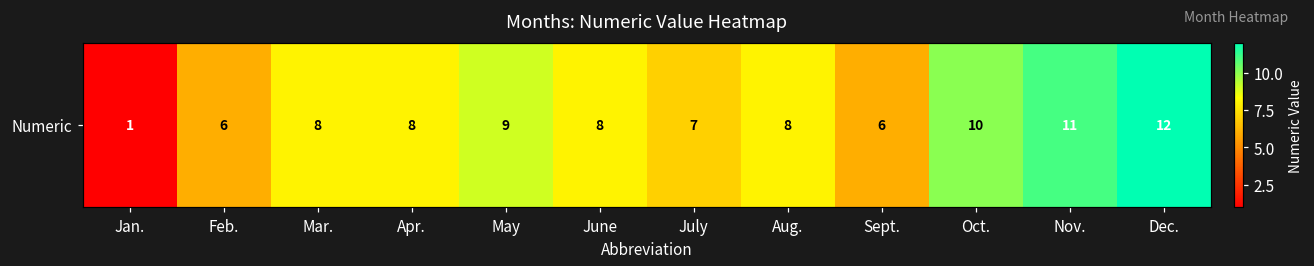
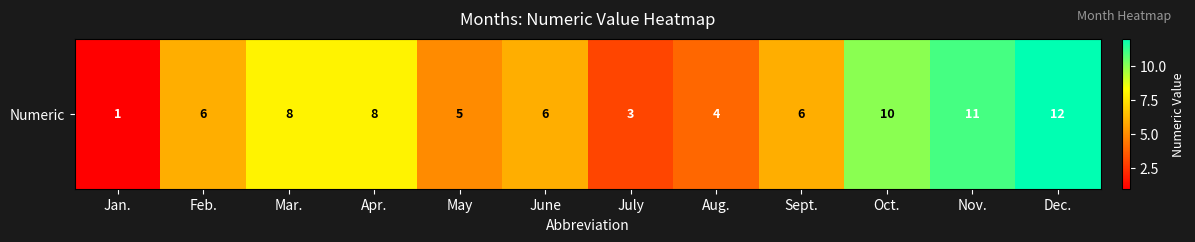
Numeric, May: 9 -> 5
Numeric, June: 8 -> 6
Numeric, July: 7 -> 3
Numeric, Aug.: 8 -> 4
